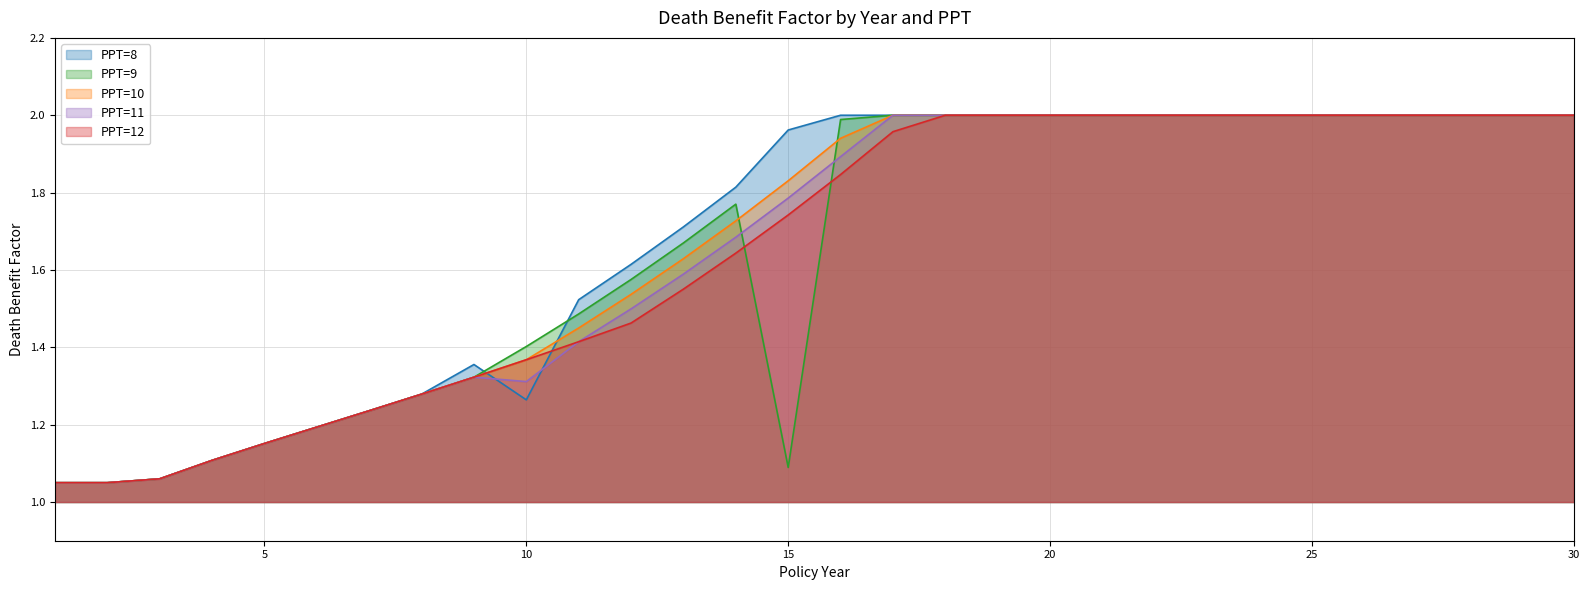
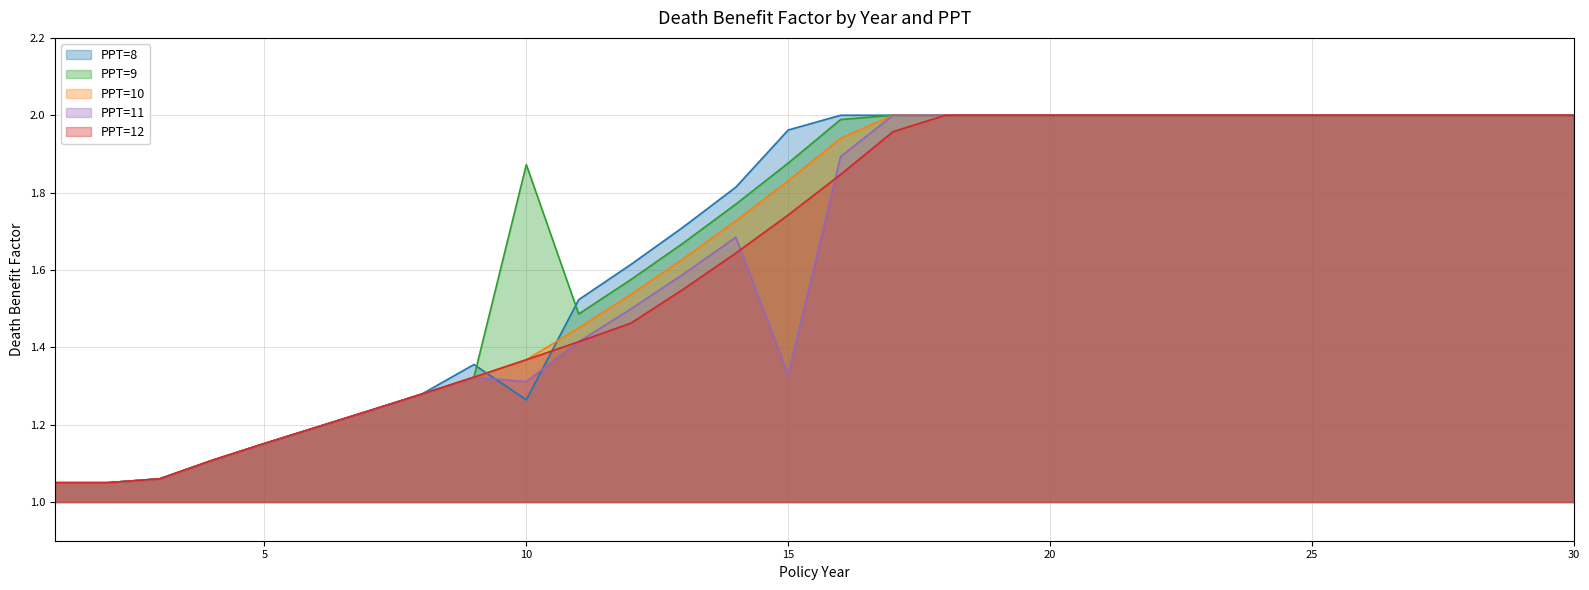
PPT=9, 10: 1.40 -> 1.87
PPT=9, 15: 1.09 -> 1.88
PPT=11, 15: 1.79 -> 1.33
